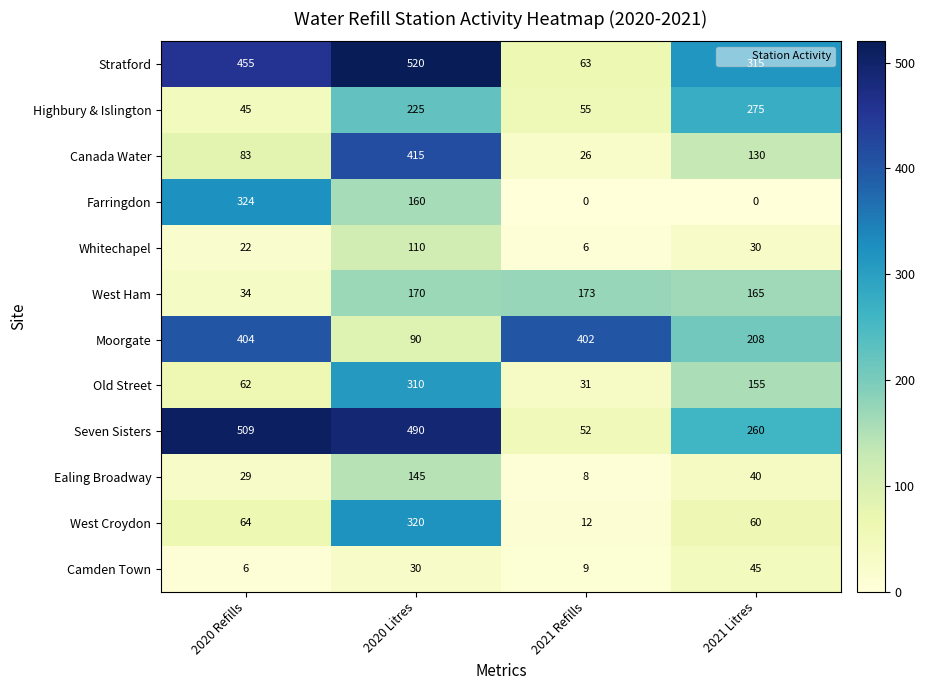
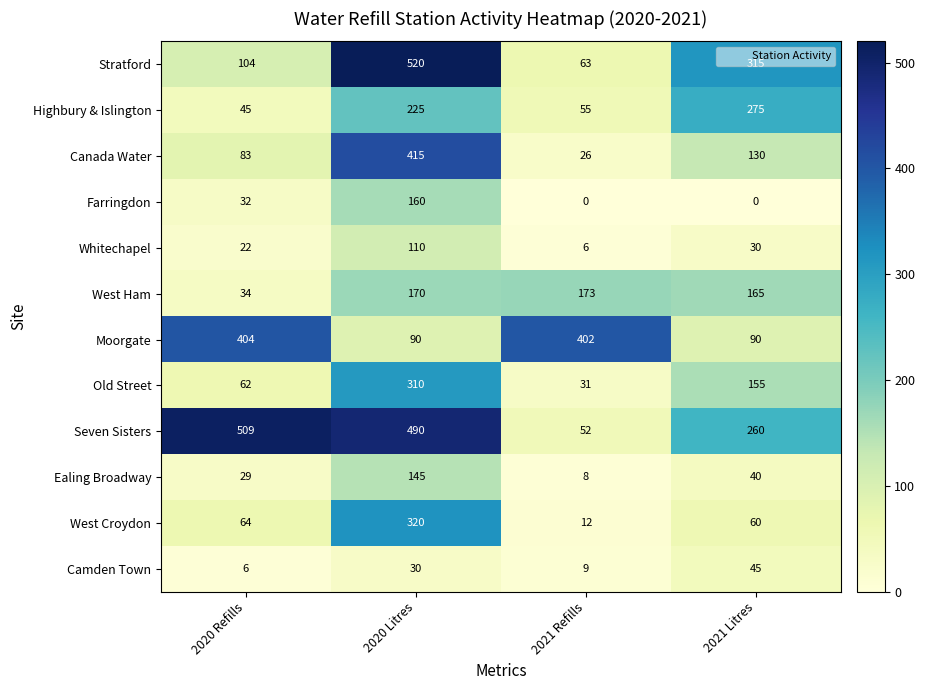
Stratford, 2020 Refills: 455 -> 104
Farringdon, 2020 Refills: 324 -> 32
Moorgate, 2021 Litres: 208 -> 90
